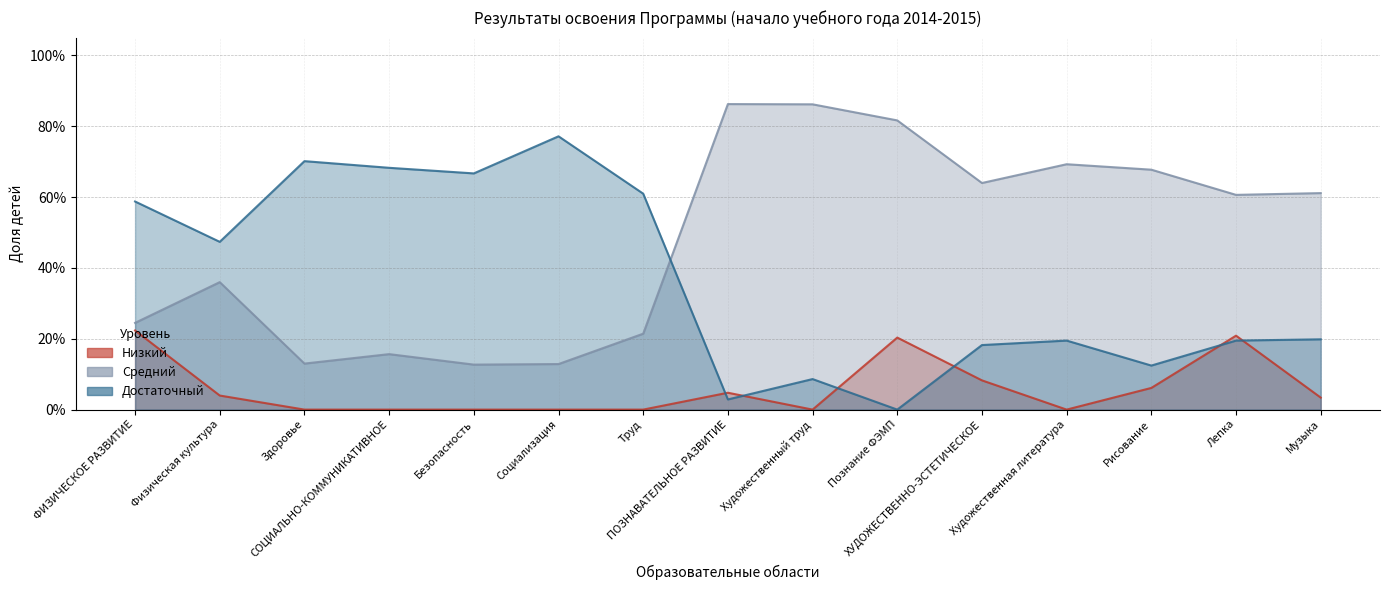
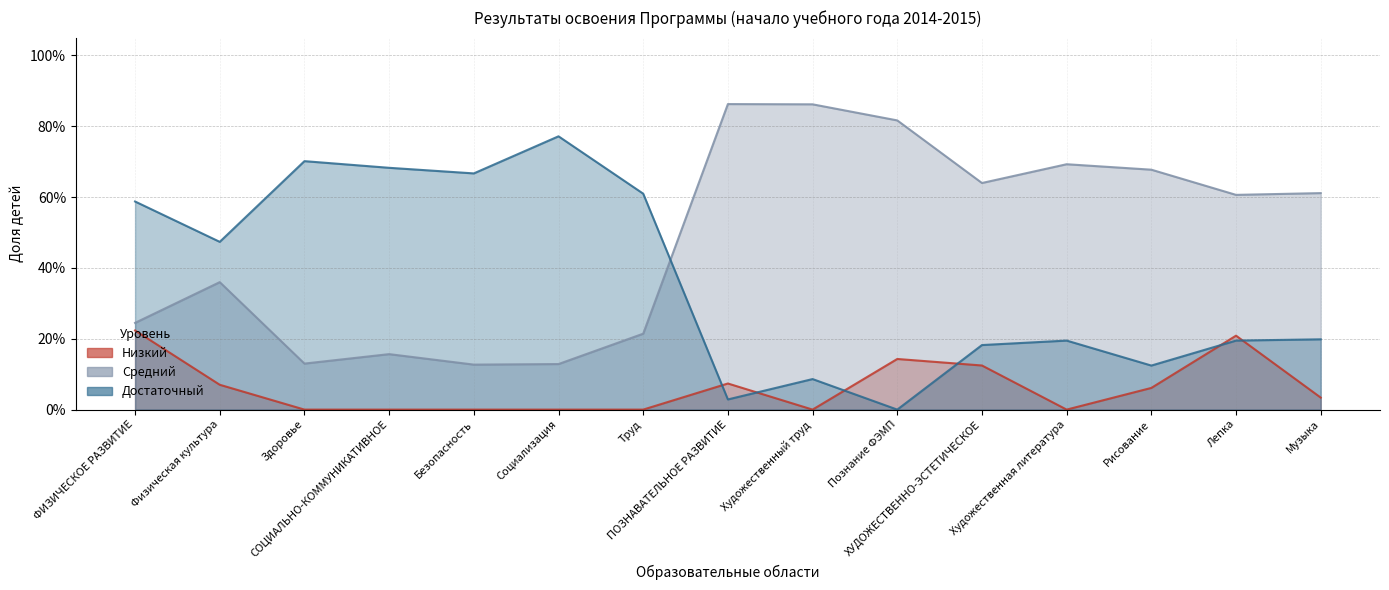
Низкий, Физическая культура: 4% -> 7%
Низкий, ПОЗНАВАТЕЛЬНОЕ РАЗВИТИЕ: 5% -> 7%
Низкий, Познание ФЭМП: 20% -> 14%
Низкий, ХУДОЖЕСТВЕННО-ЭСТЕТИЧЕСКОЕ: 8% -> 12%
